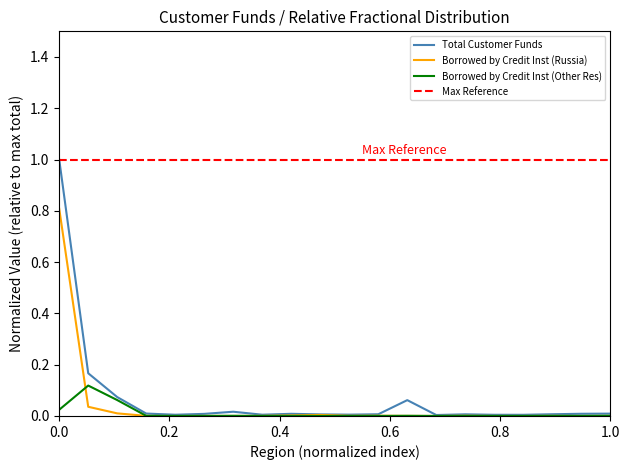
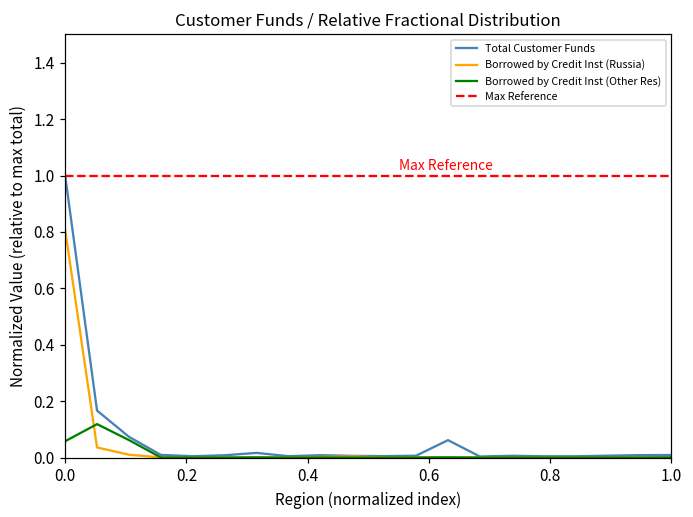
Borrowed by Credit Inst (Other Res), 0.0: 0.02 -> 0.06
